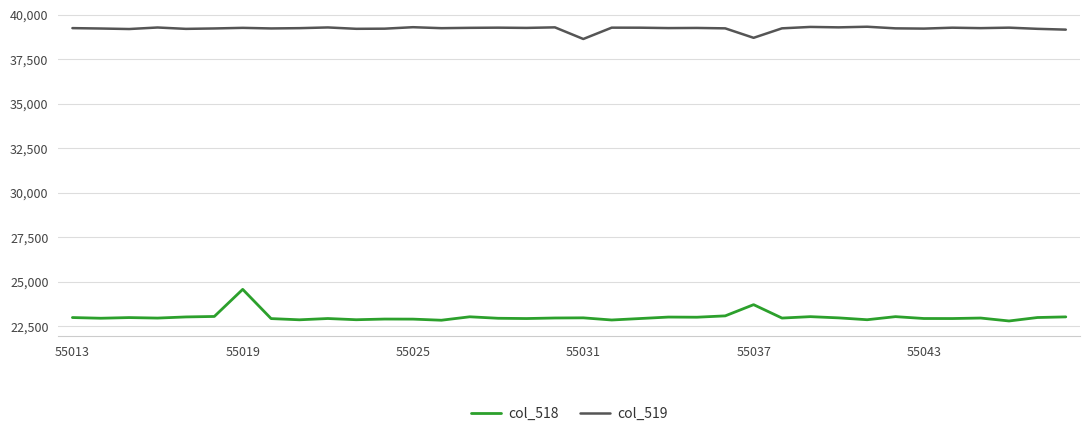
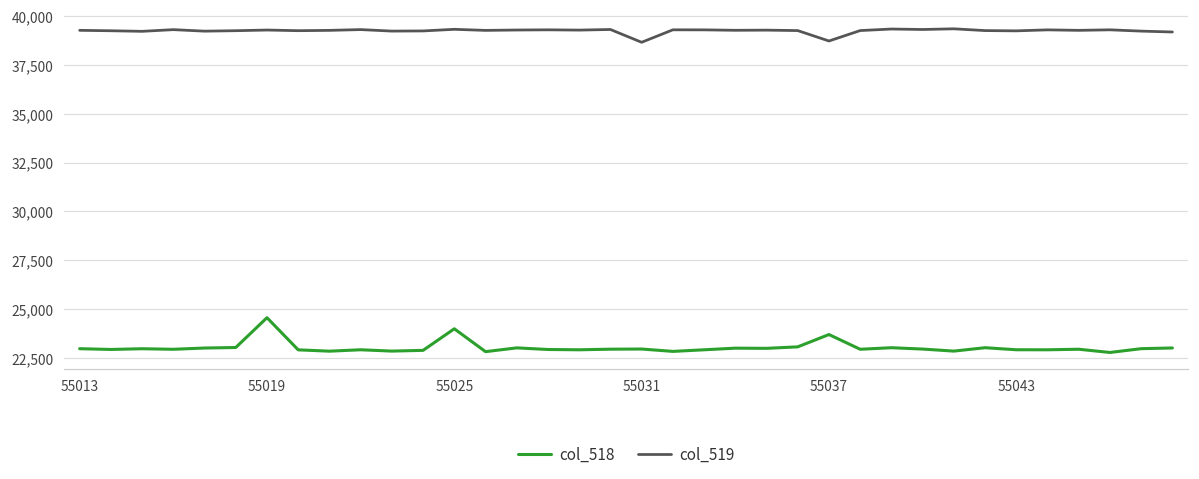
col_518, 55025: 22,900 -> 24,000
